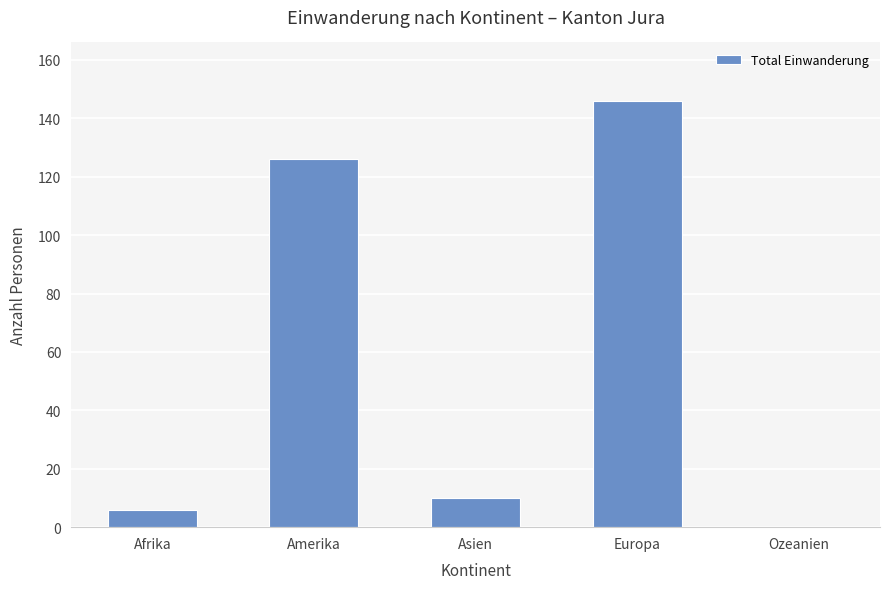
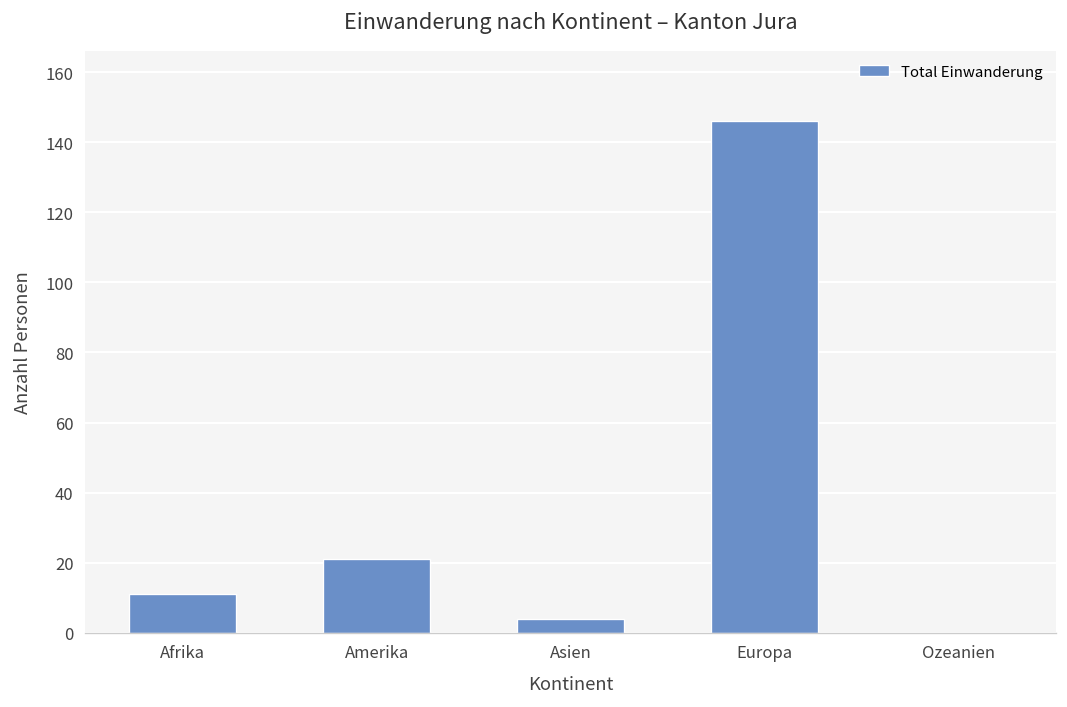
Afrika: 6 -> 11
Amerika: 126 -> 21
Asien: 10 -> 4
